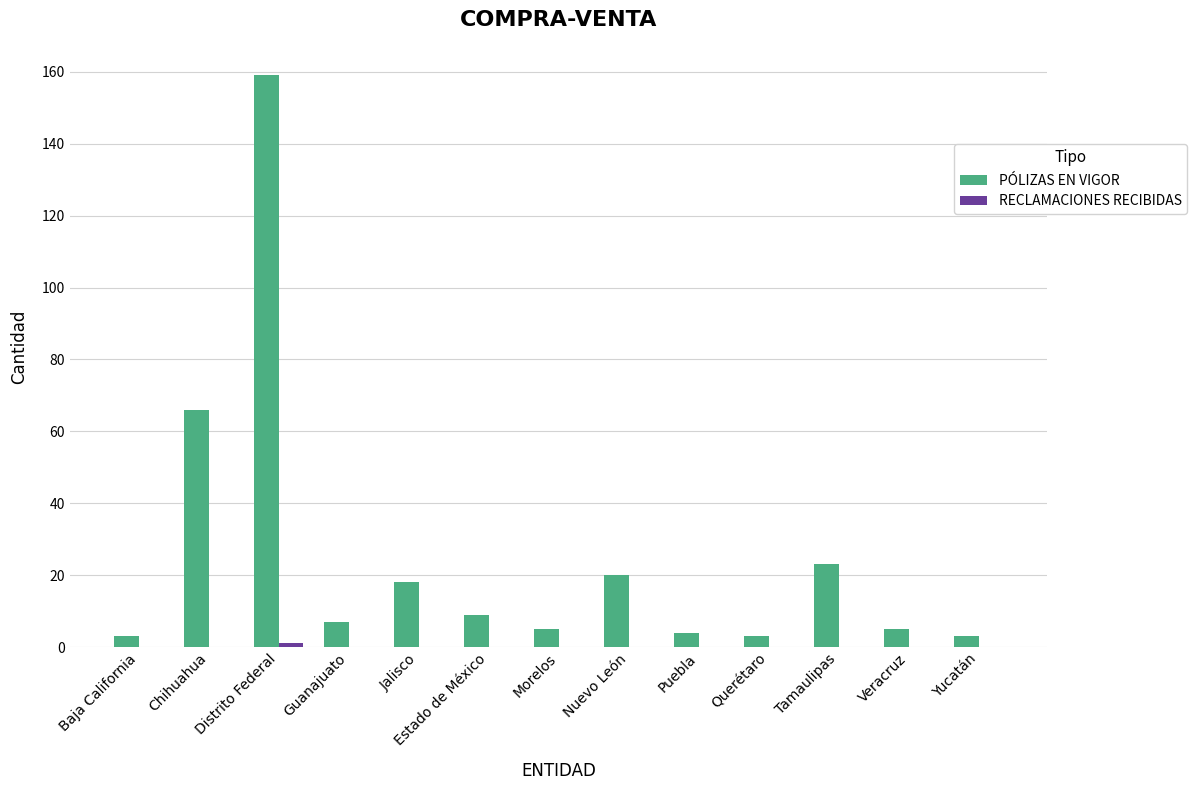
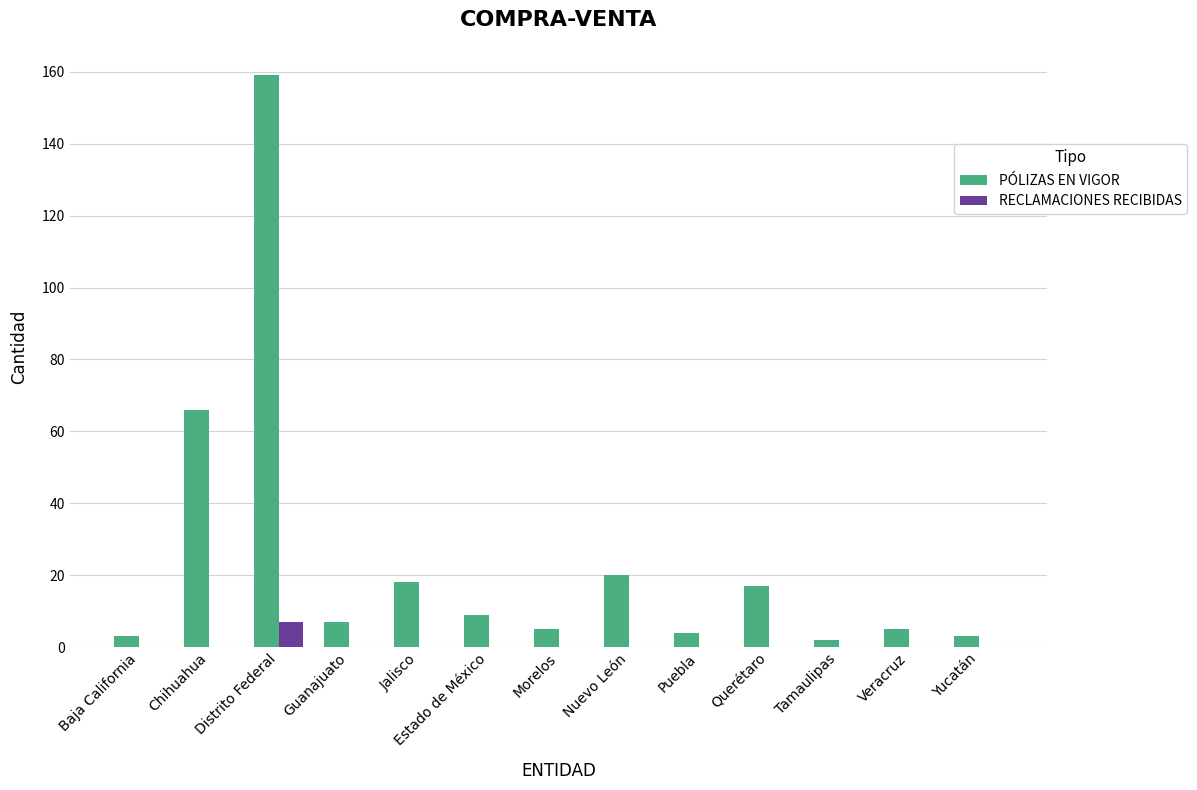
RECLAMACIONES RECIBIDAS, Distrito Federal: 1 -> 7
PÓLIZAS EN VIGOR, Querétaro: 3 -> 17
PÓLIZAS EN VIGOR, Tamaulipas: 23 -> 2
